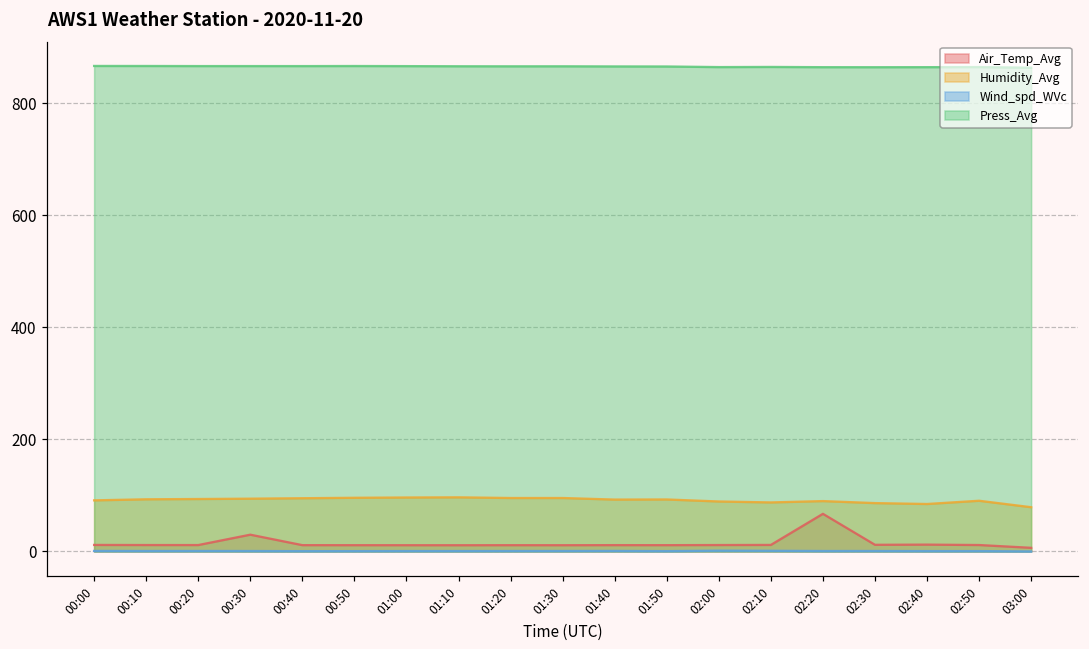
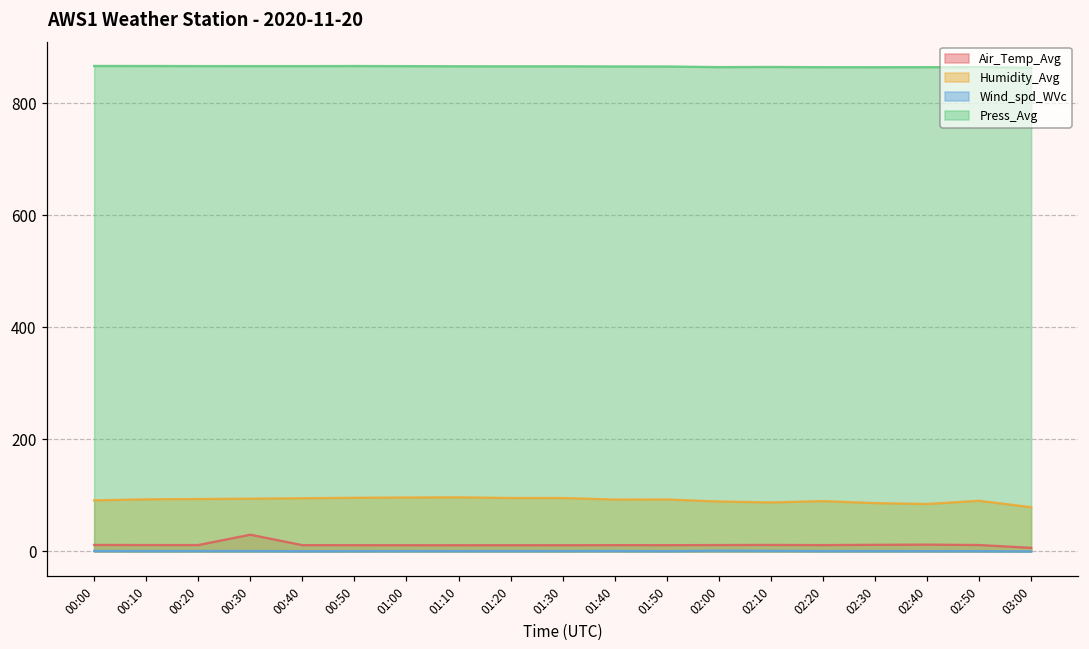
Air_Temp_Avg, 02:20: 70 -> 10
